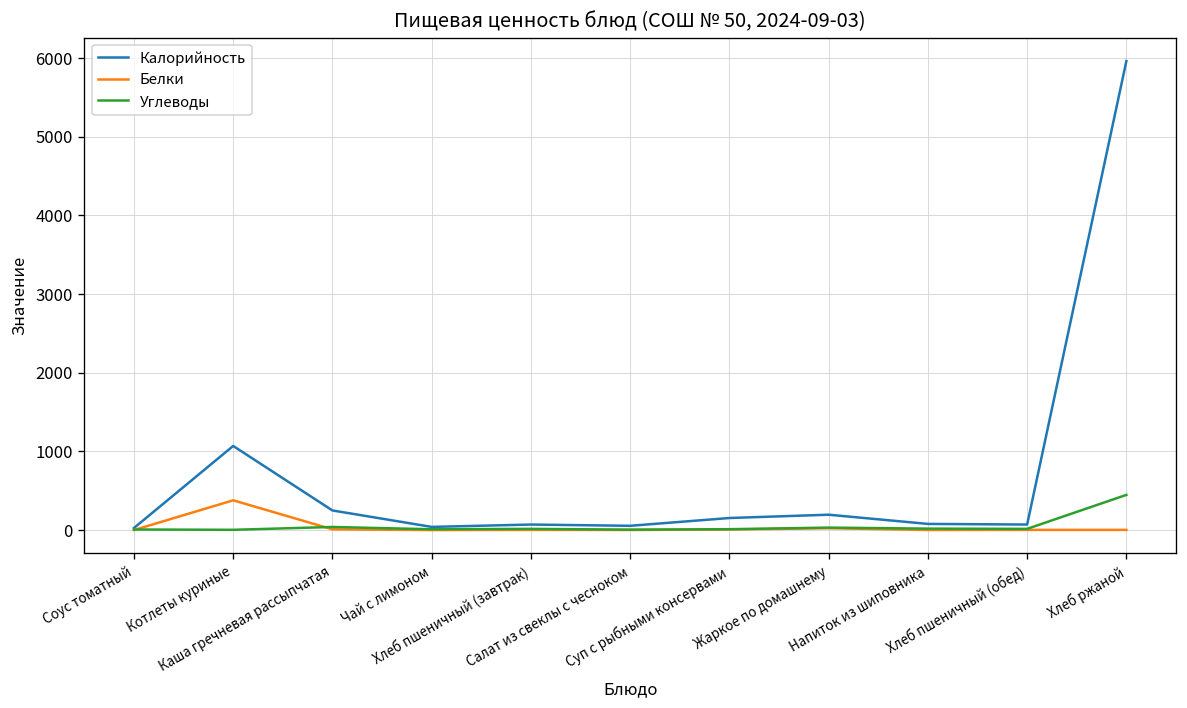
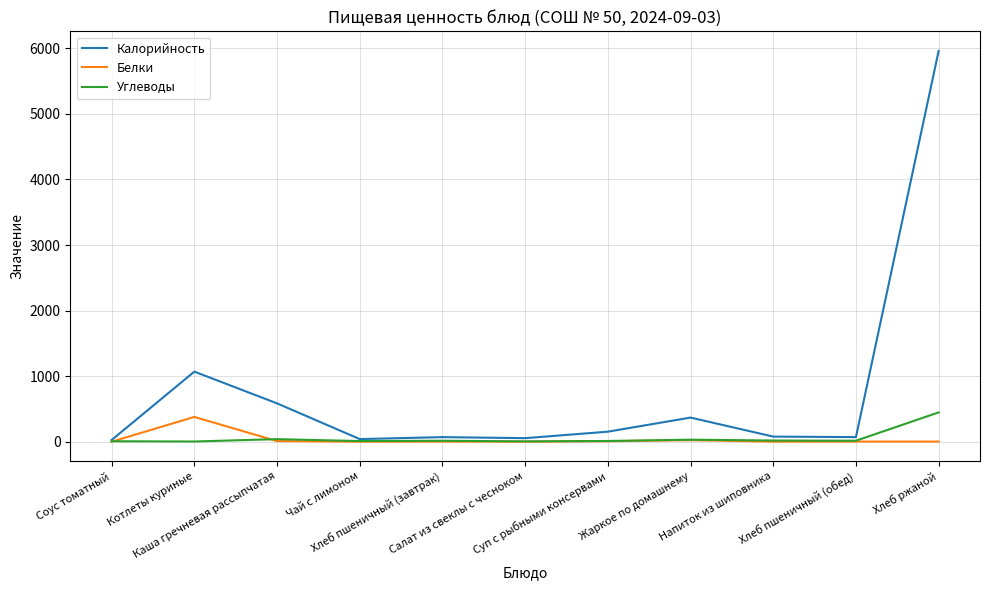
Калорийность, Каша гречневая рассыпчатая: 200 -> 600
Калорийность, Жаркое по домашнему: 200 -> 400
